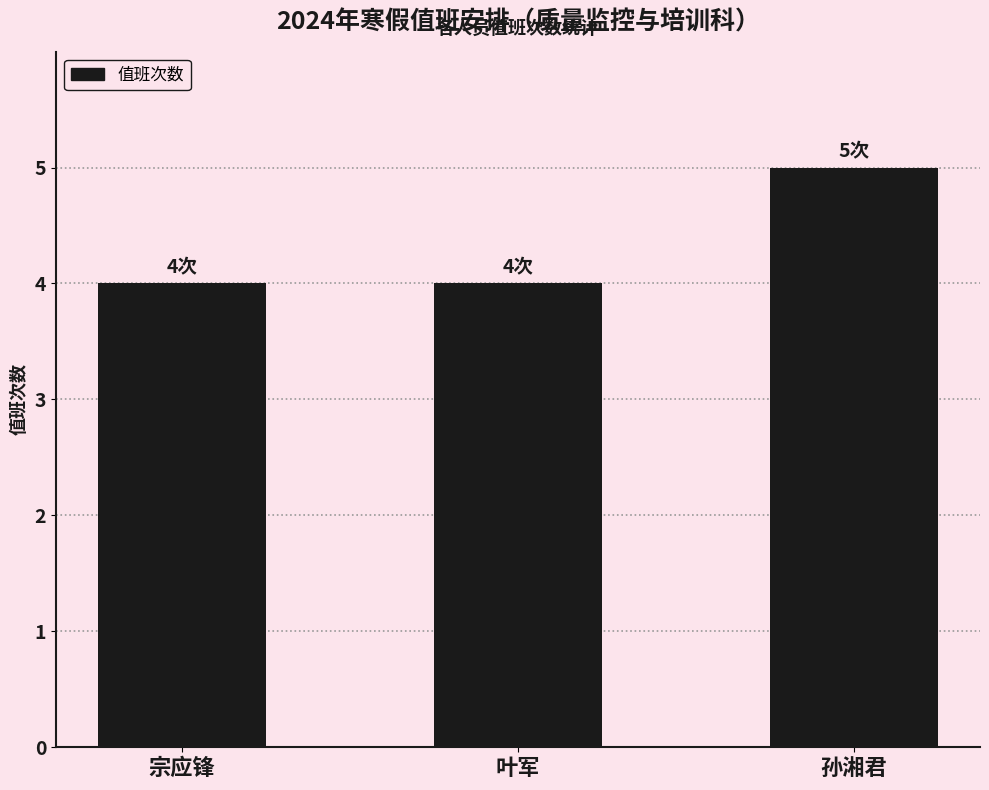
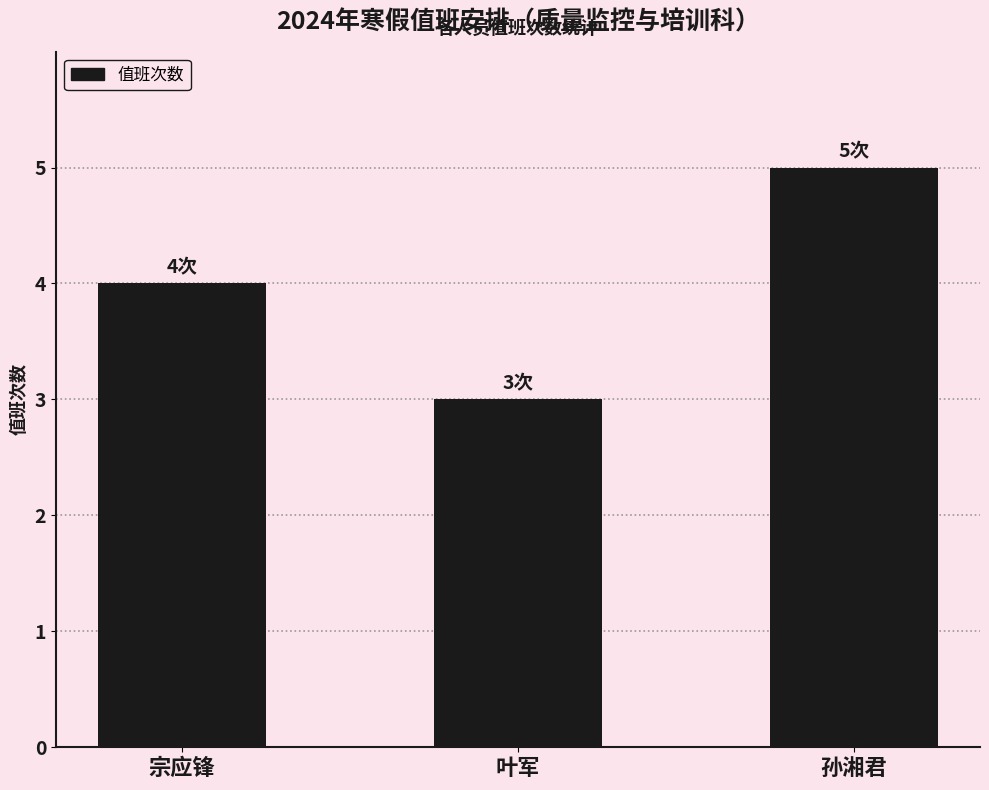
叶军: 4次 -> 3次
